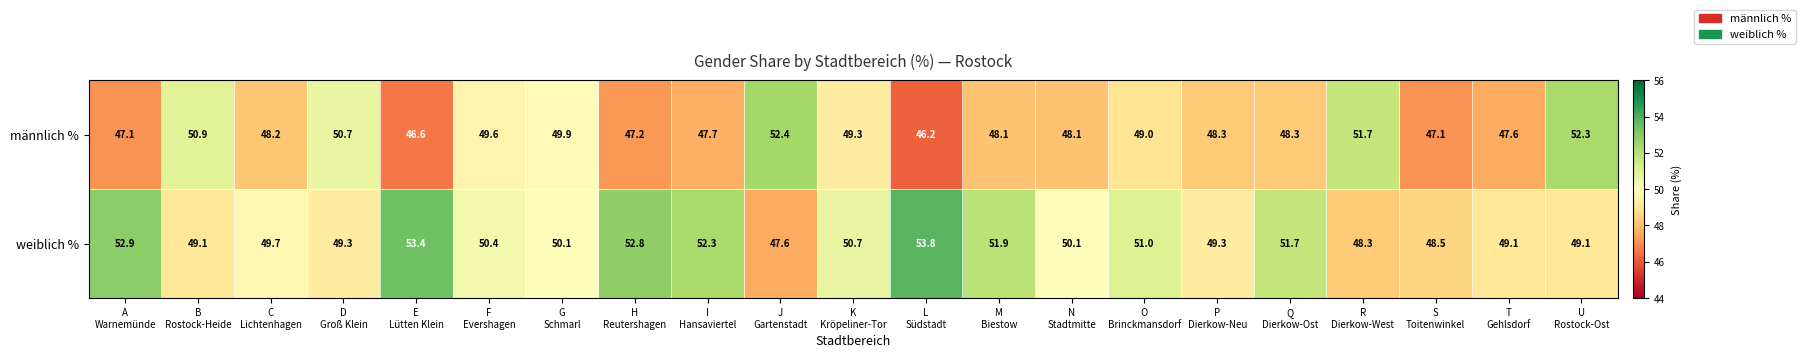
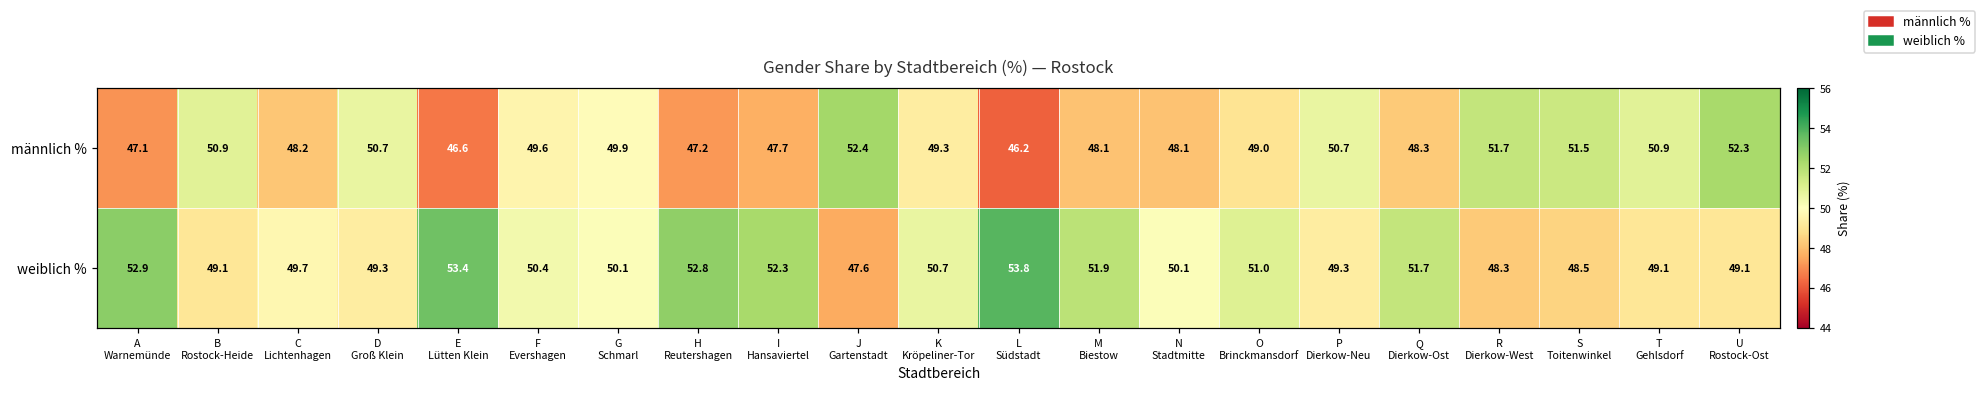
männlich %, P Dierkow-Neu: 48.3 -> 50.7
männlich %, S Toitenwinkel: 47.1 -> 51.5
männlich %, T Gehlsdorf: 47.6 -> 50.9
